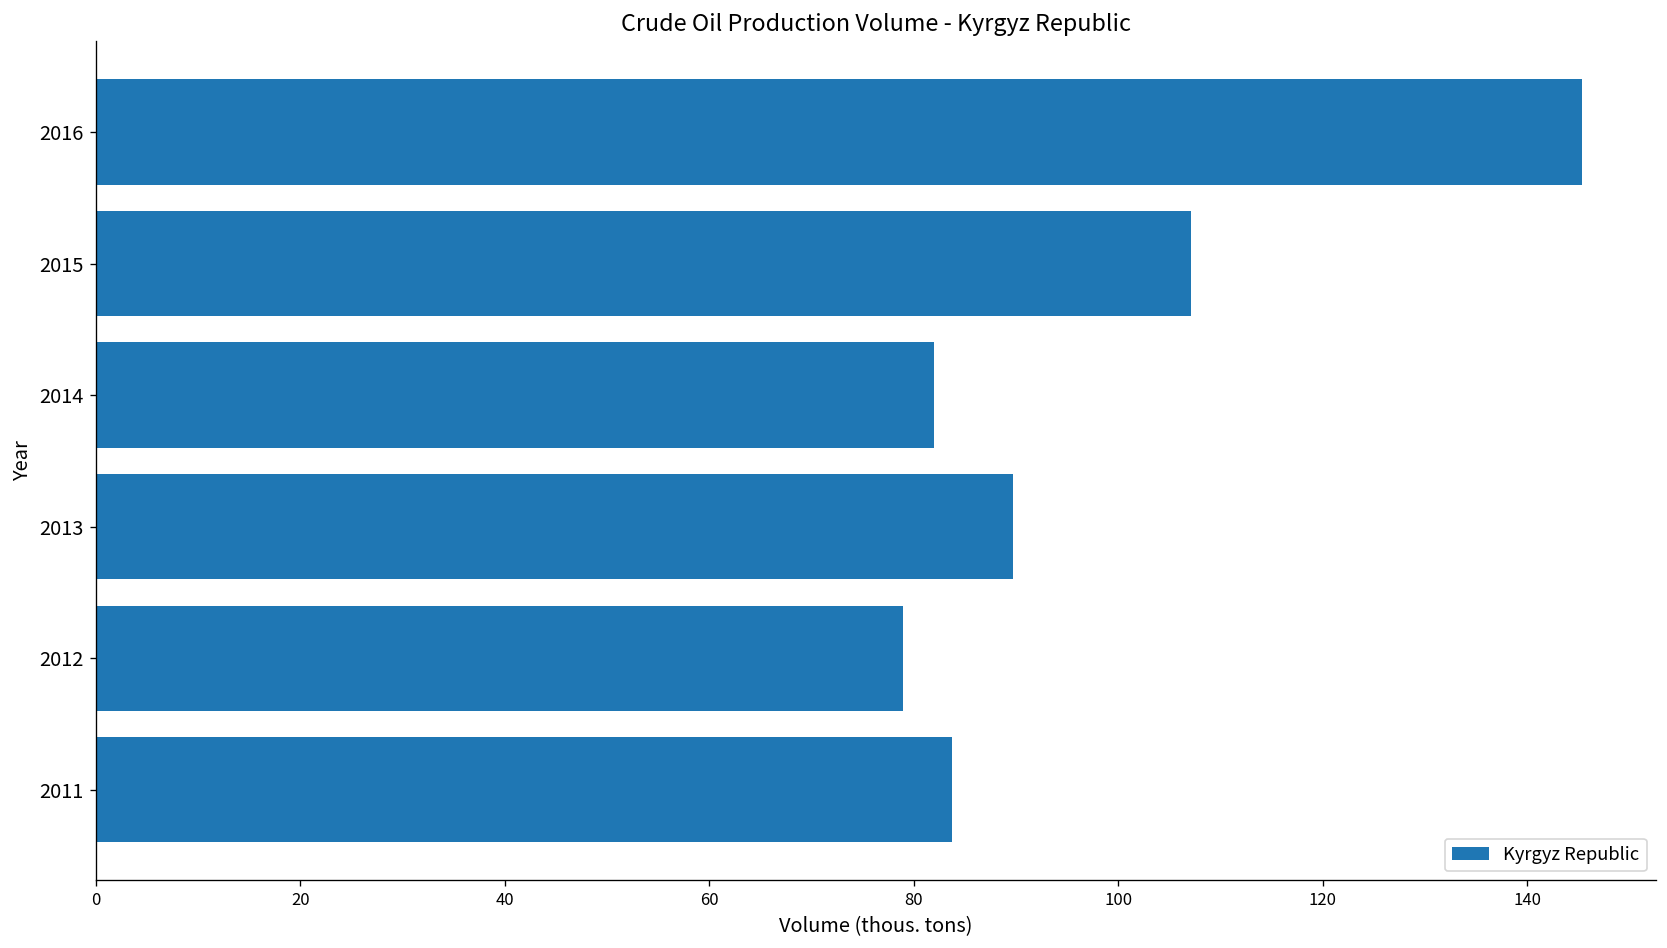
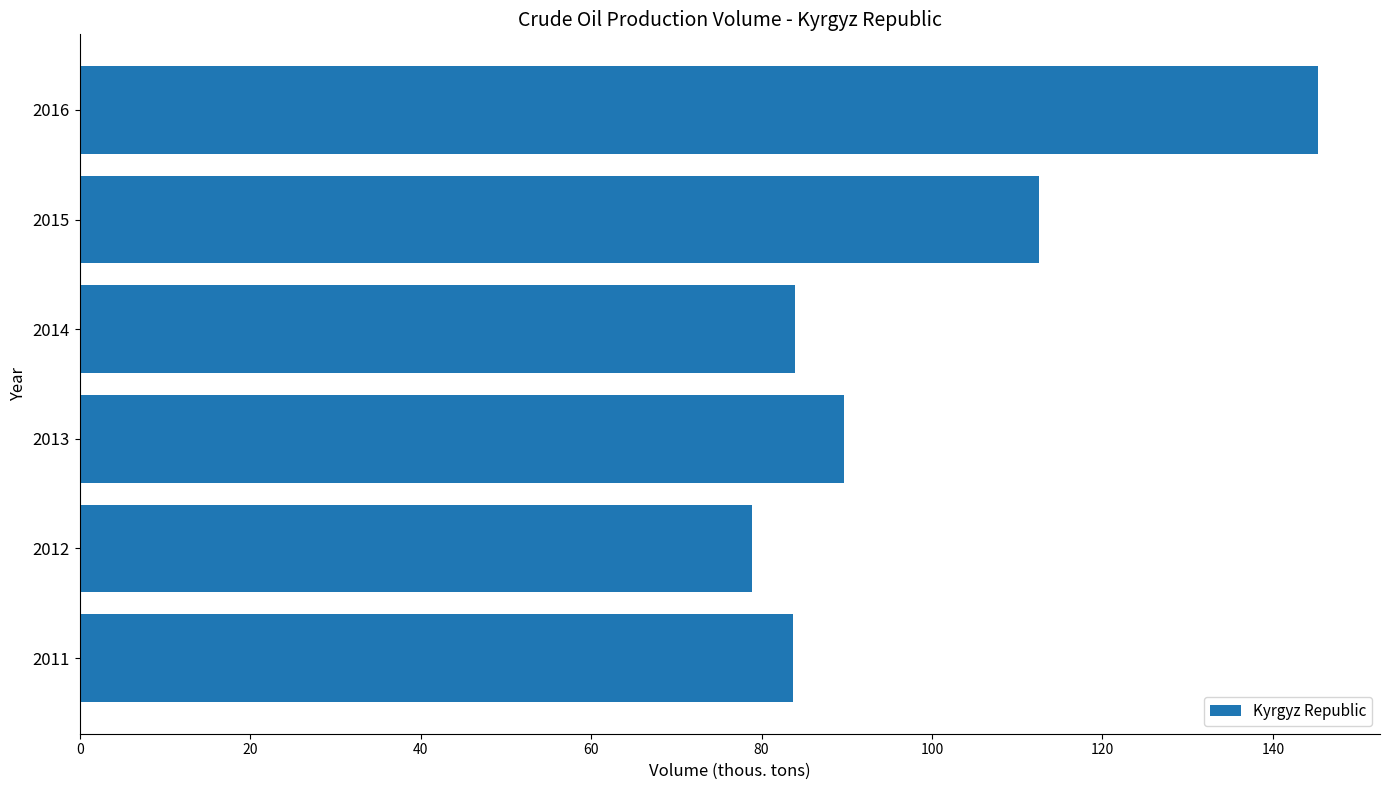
2015: 107 -> 113
2014: 82 -> 84
